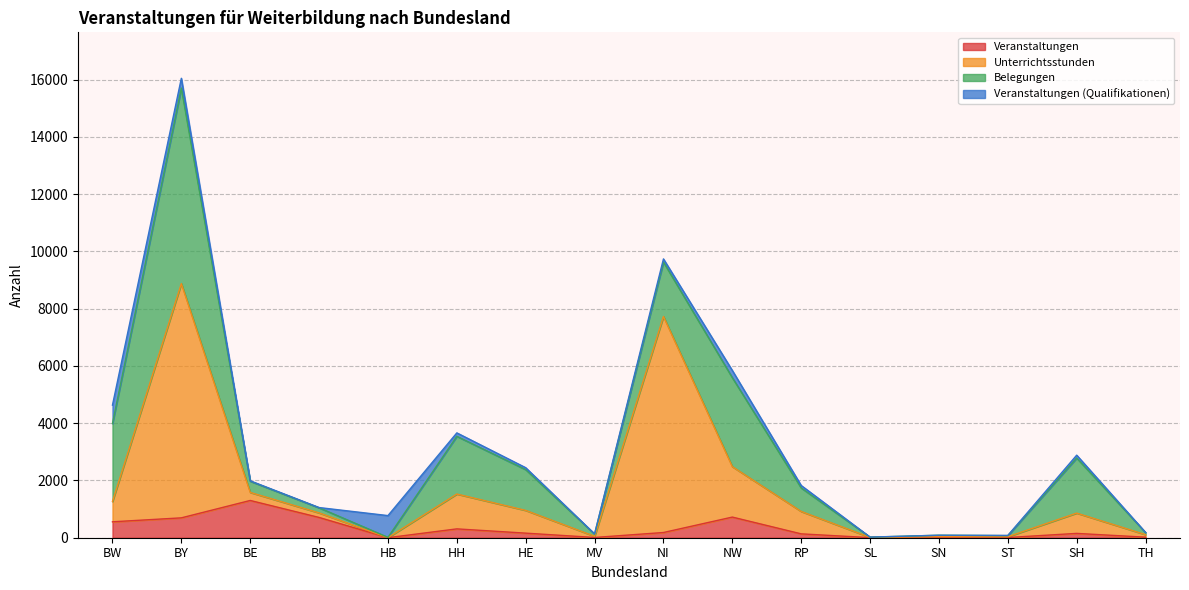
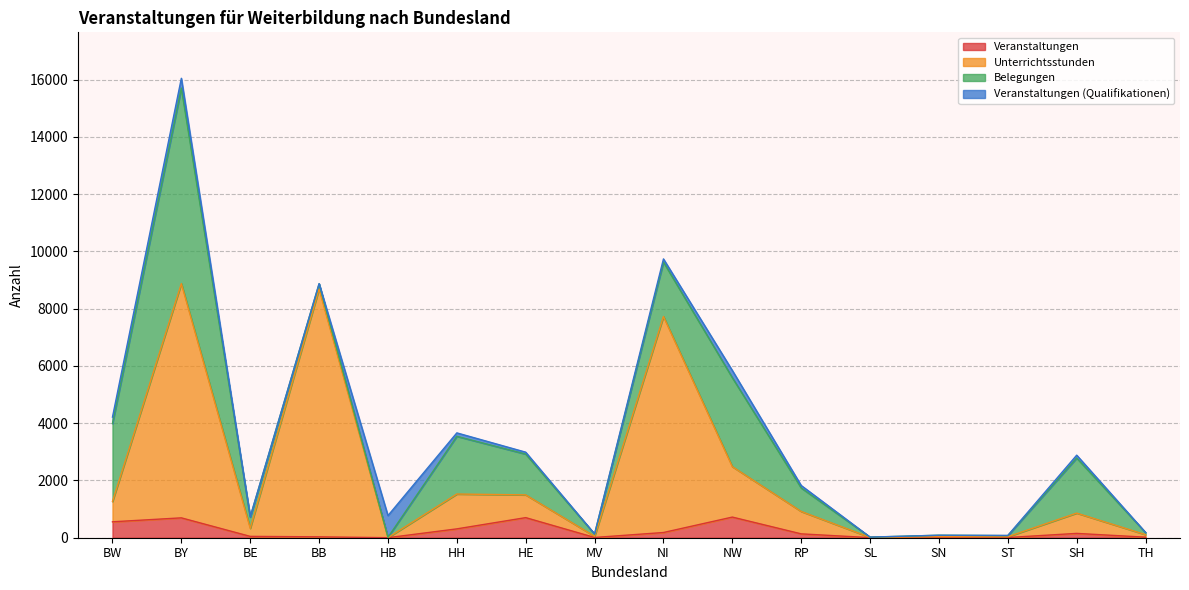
Veranstaltungen (Qualifikationen), BW: 600 -> 200
Veranstaltungen, BE: 1300 -> 0
Veranstaltungen, BB: 700 -> 0
Unterrichtsstunden, BB: 200 -> 8700
Veranstaltungen, HE: 200 -> 700
